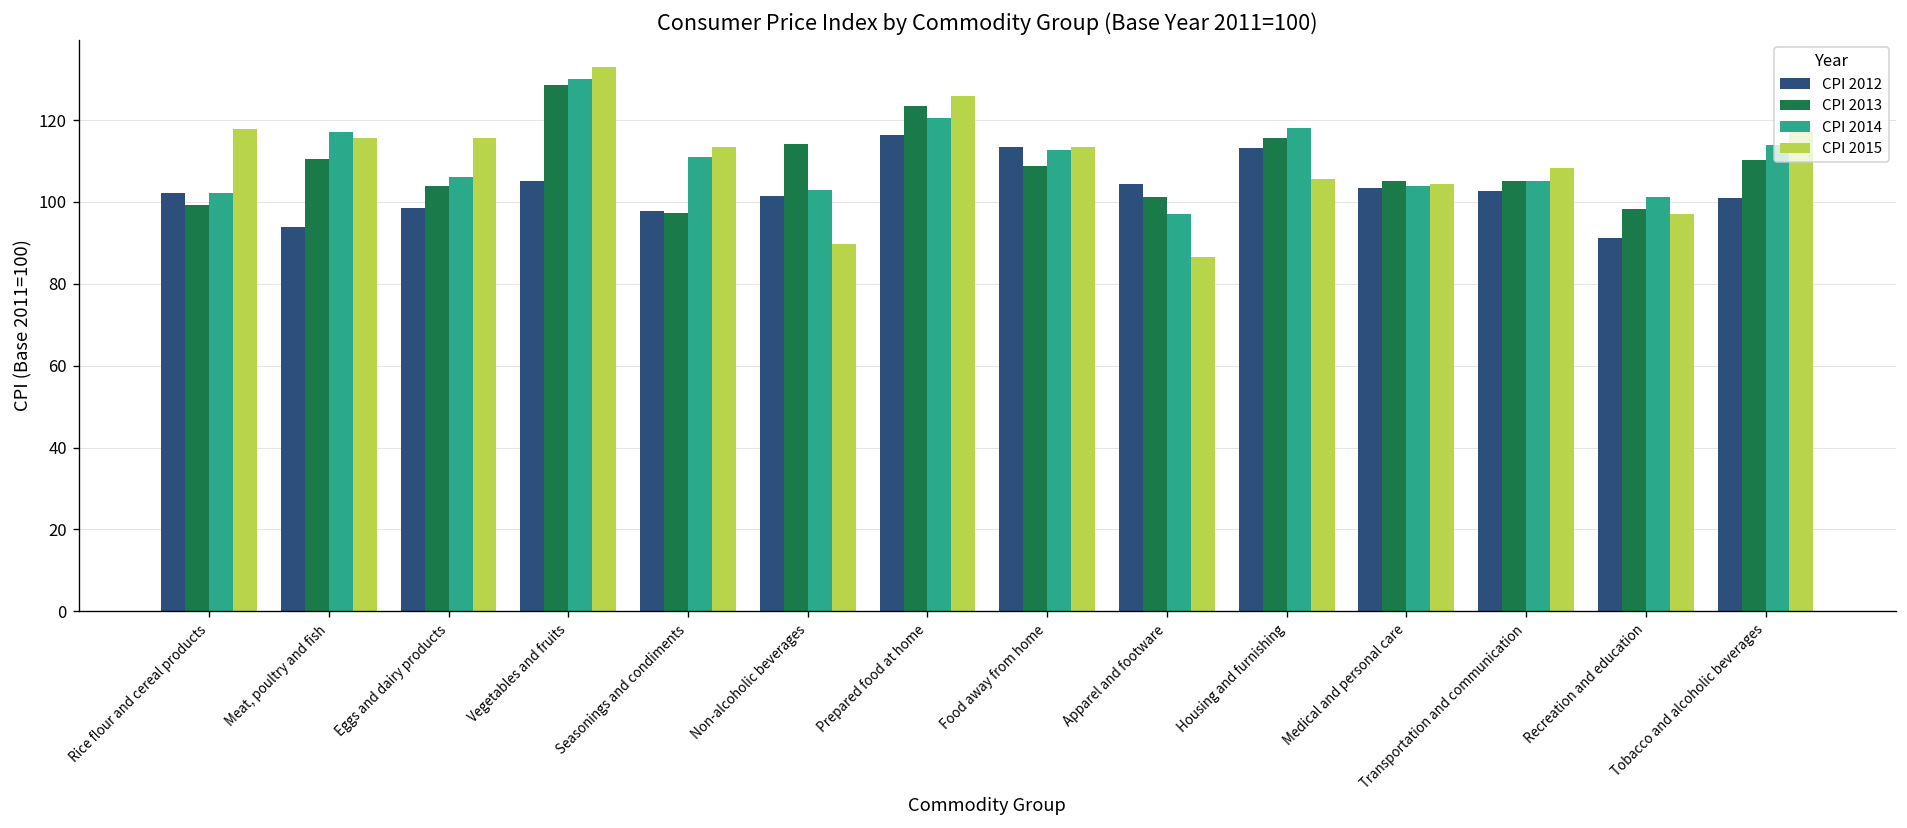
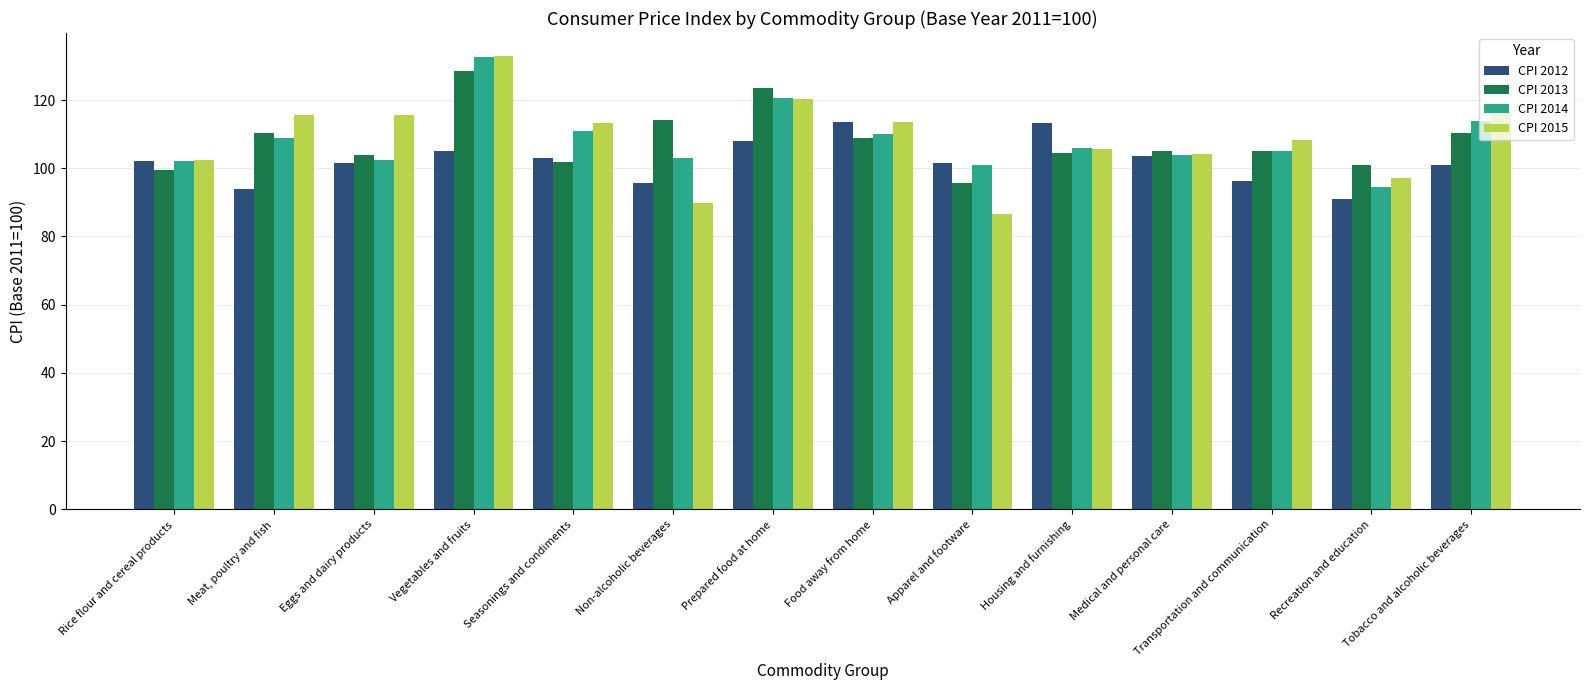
CPI 2015, Rice flour and cereal products: 118 -> 102
CPI 2014, Meat, poultry and fish: 117 -> 109
CPI 2012, Eggs and dairy products: 99 -> 101
CPI 2014, Eggs and dairy products: 106 -> 103
CPI 2014, Vegetables and fruits: 130 -> 133
CPI 2012, Seasonings and condiments: 98 -> 103
CPI 2013, Seasonings and condiments: 97 -> 102
CPI 2012, Non-alcoholic beverages: 101 -> 96
CPI 2012, Prepared food at home: 116 -> 108
CPI 2015, Prepared food at home: 126 -> 120
CPI 2014, Food away from home: 113 -> 110
CPI 2012, Apparel and footware: 104 -> 101
CPI 2013, Apparel and footware: 101 -> 96
CPI 2014, Apparel and footware: 97 -> 101
CPI 2013, Housing and furnishing: 116 -> 104
CPI 2014, Housing and furnishing: 118 -> 106
CPI 2012, Transportation and communication: 103 -> 96
CPI 2013, Recreation and education: 98 -> 101
CPI 2014, Recreation and education: 101 -> 95
